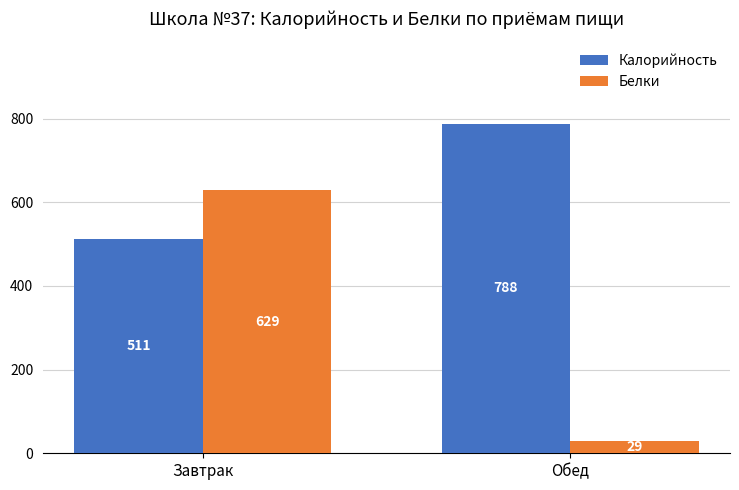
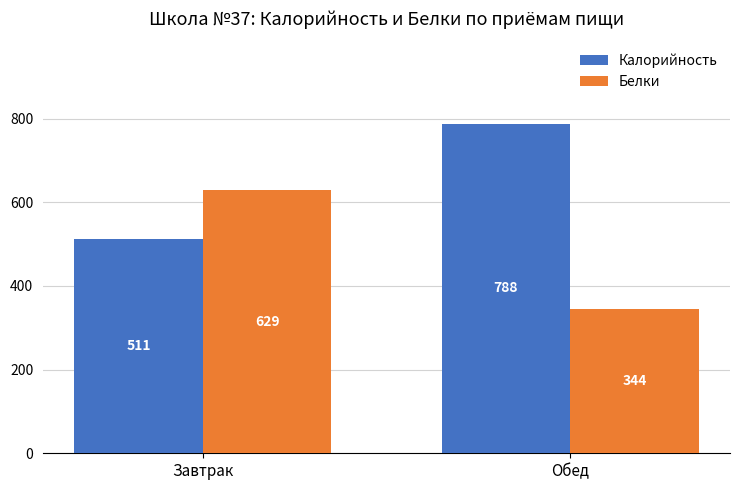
Белки, Обед: 29 -> 344
